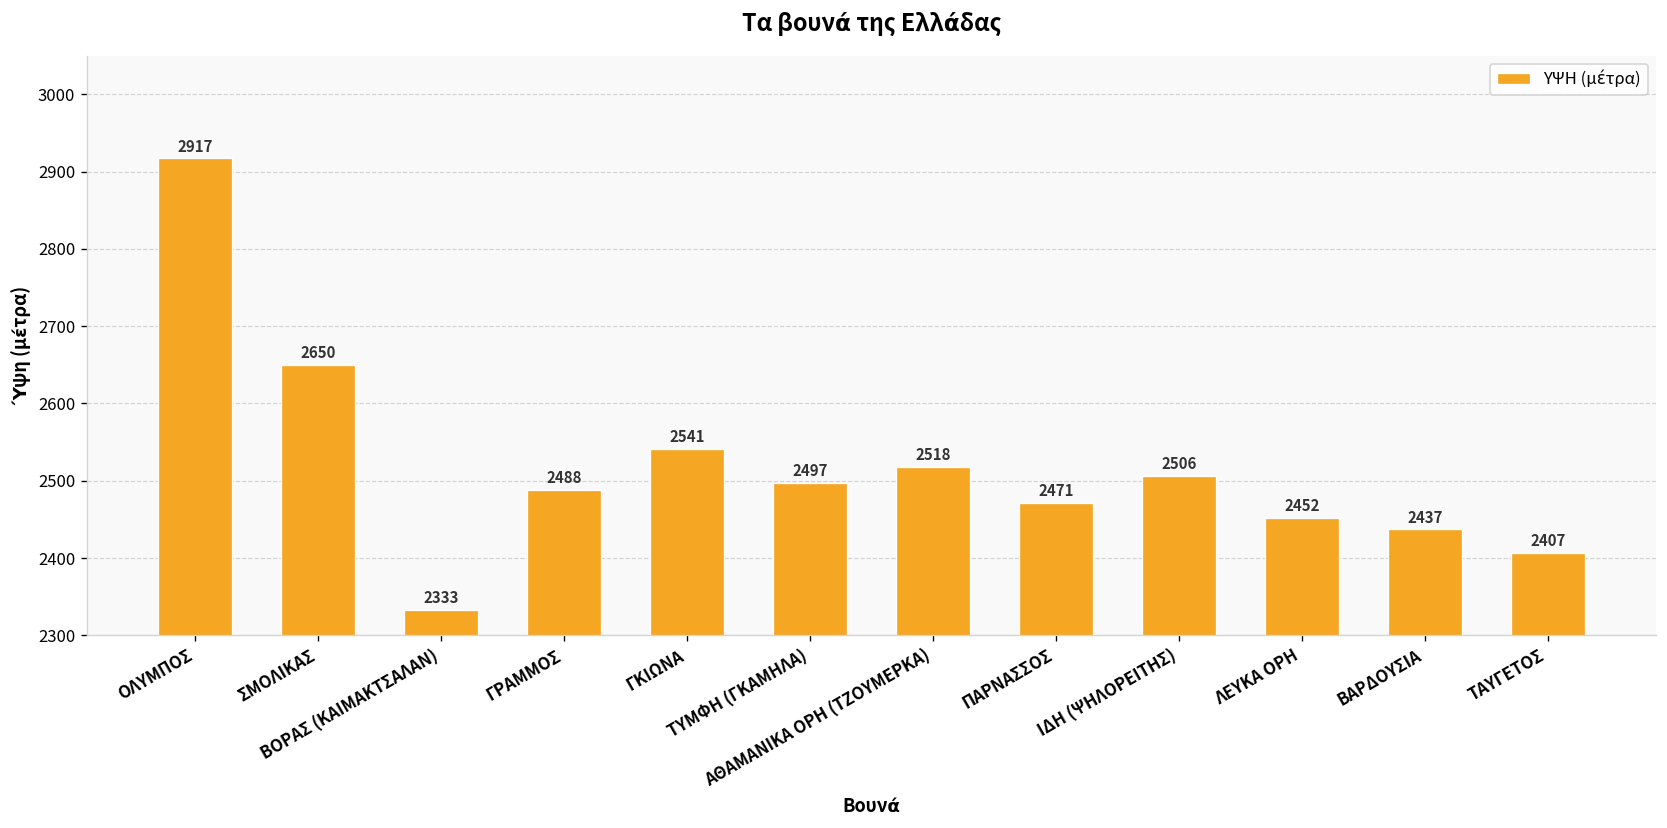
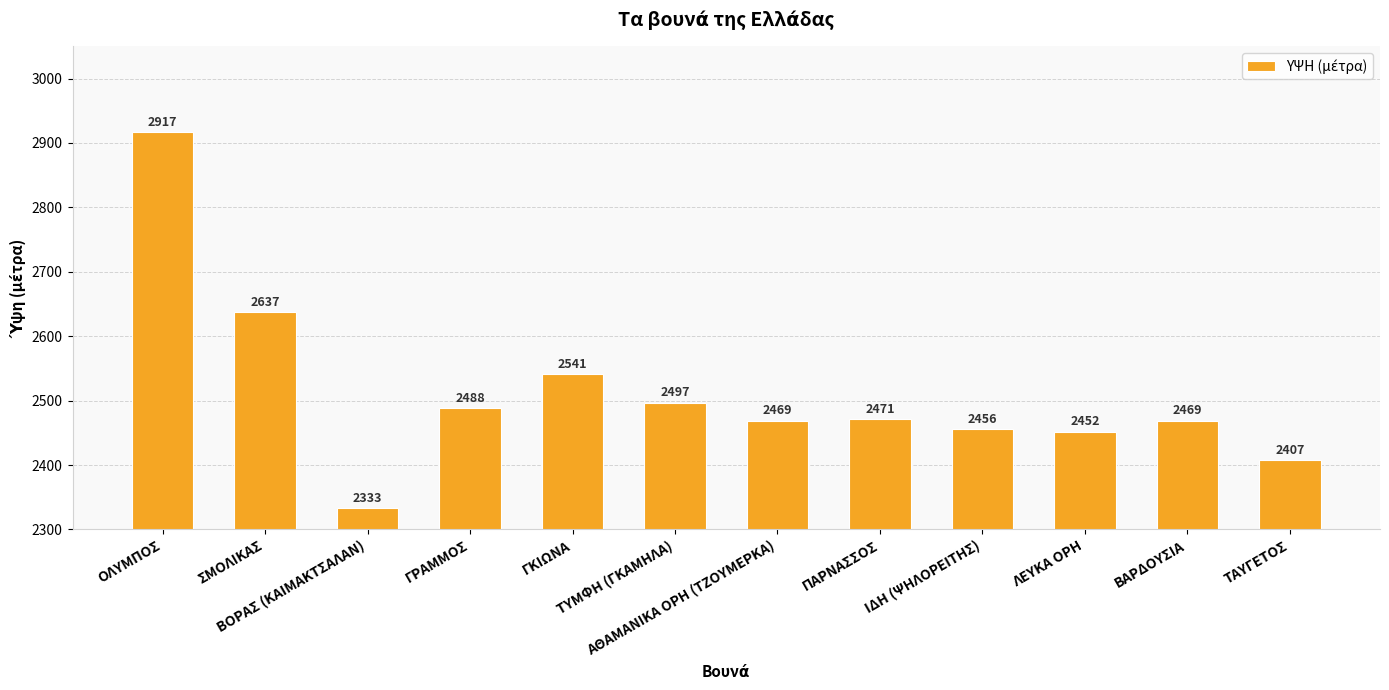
ΣΜΟΛΙΚΑΣ: 2650 -> 2637
ΑΘΑΜΑΝΙΚΑ ΟΡΗ (ΤΖΟΥΜΕΡΚΑ): 2518 -> 2469
ΙΔΗ (ΨΗΛΟΡΕΙΤΗΣ): 2506 -> 2456
ΒΑΡΔΟΥΣΙΑ: 2437 -> 2469
